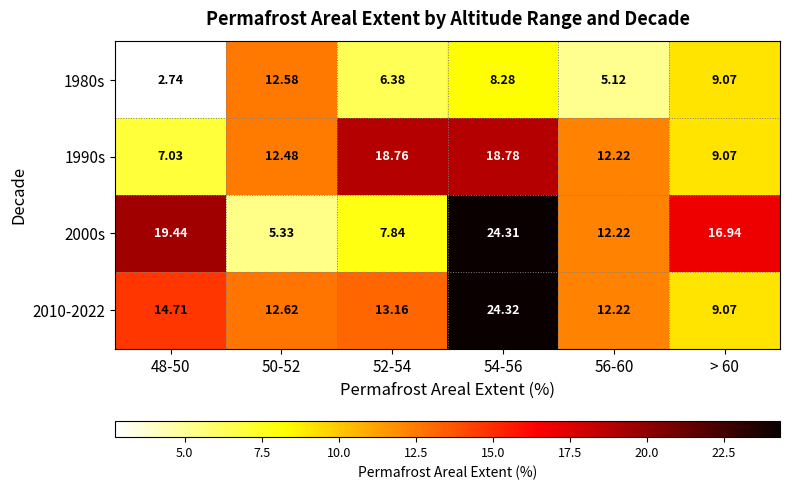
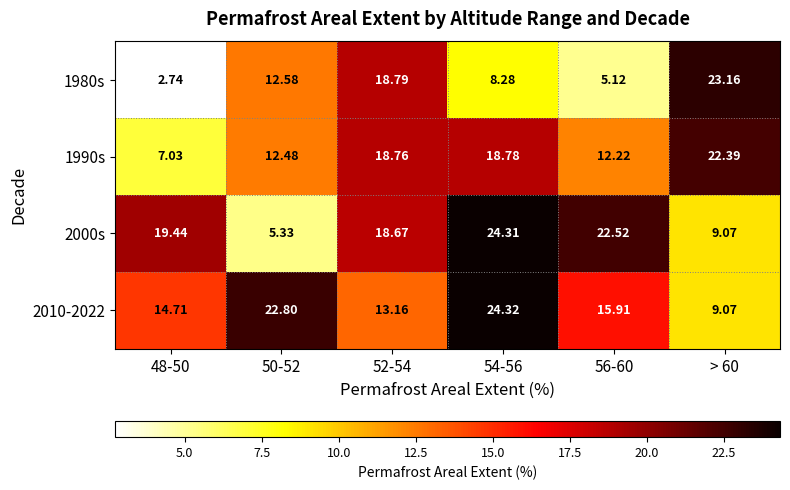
1980s, 52-54: 6.38 -> 18.79
1980s, > 60: 9.07 -> 23.16
1990s, > 60: 9.07 -> 22.39
2000s, 52-54: 7.84 -> 18.67
2000s, 56-60: 12.22 -> 22.52
2000s, > 60: 16.94 -> 9.07
2010-2022, 50-52: 12.62 -> 22.80
2010-2022, 56-60: 12.22 -> 15.91
